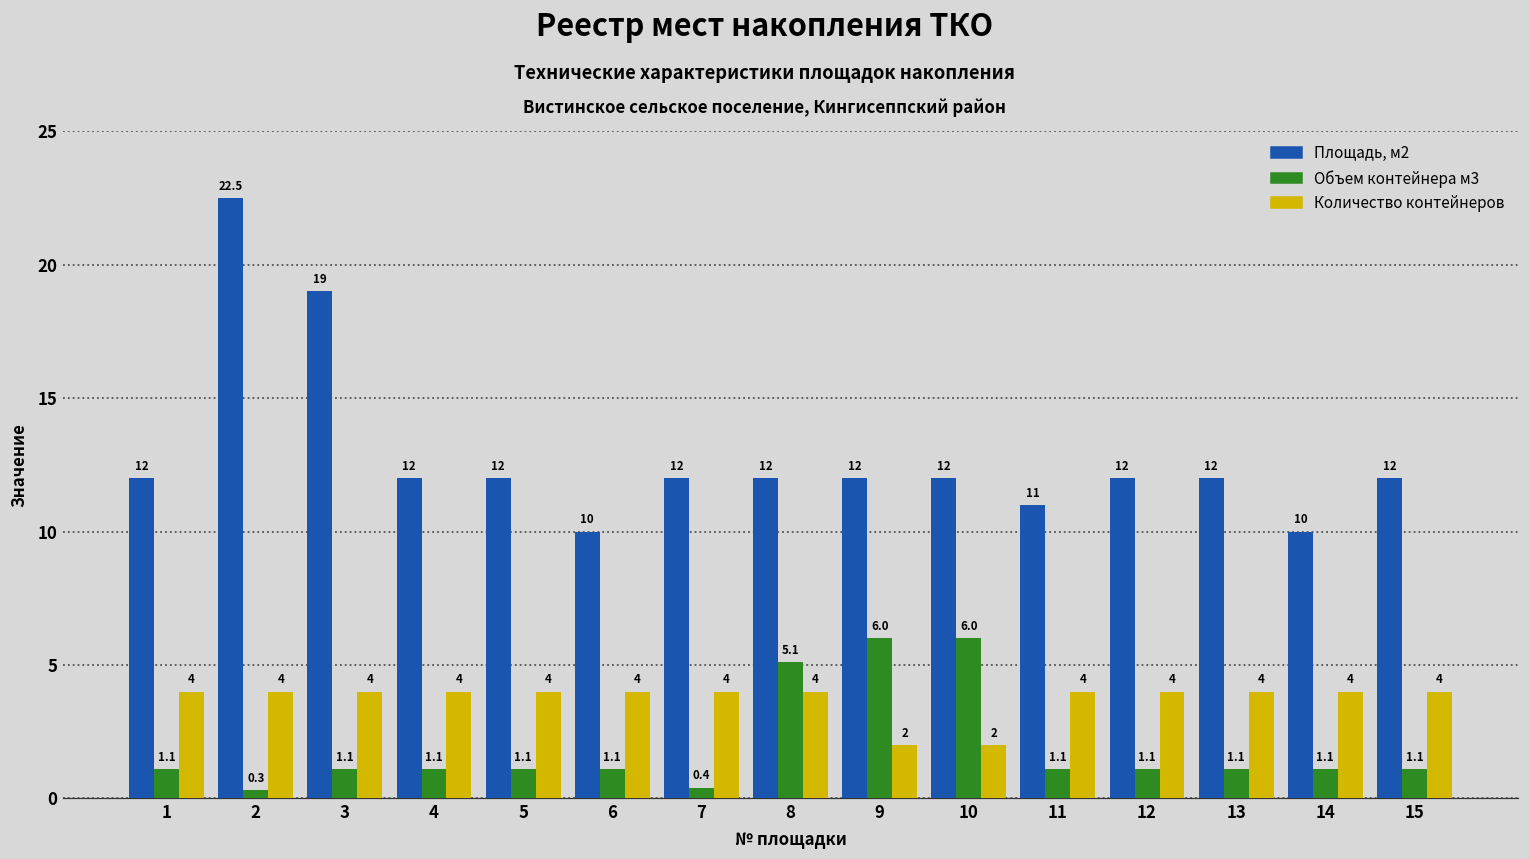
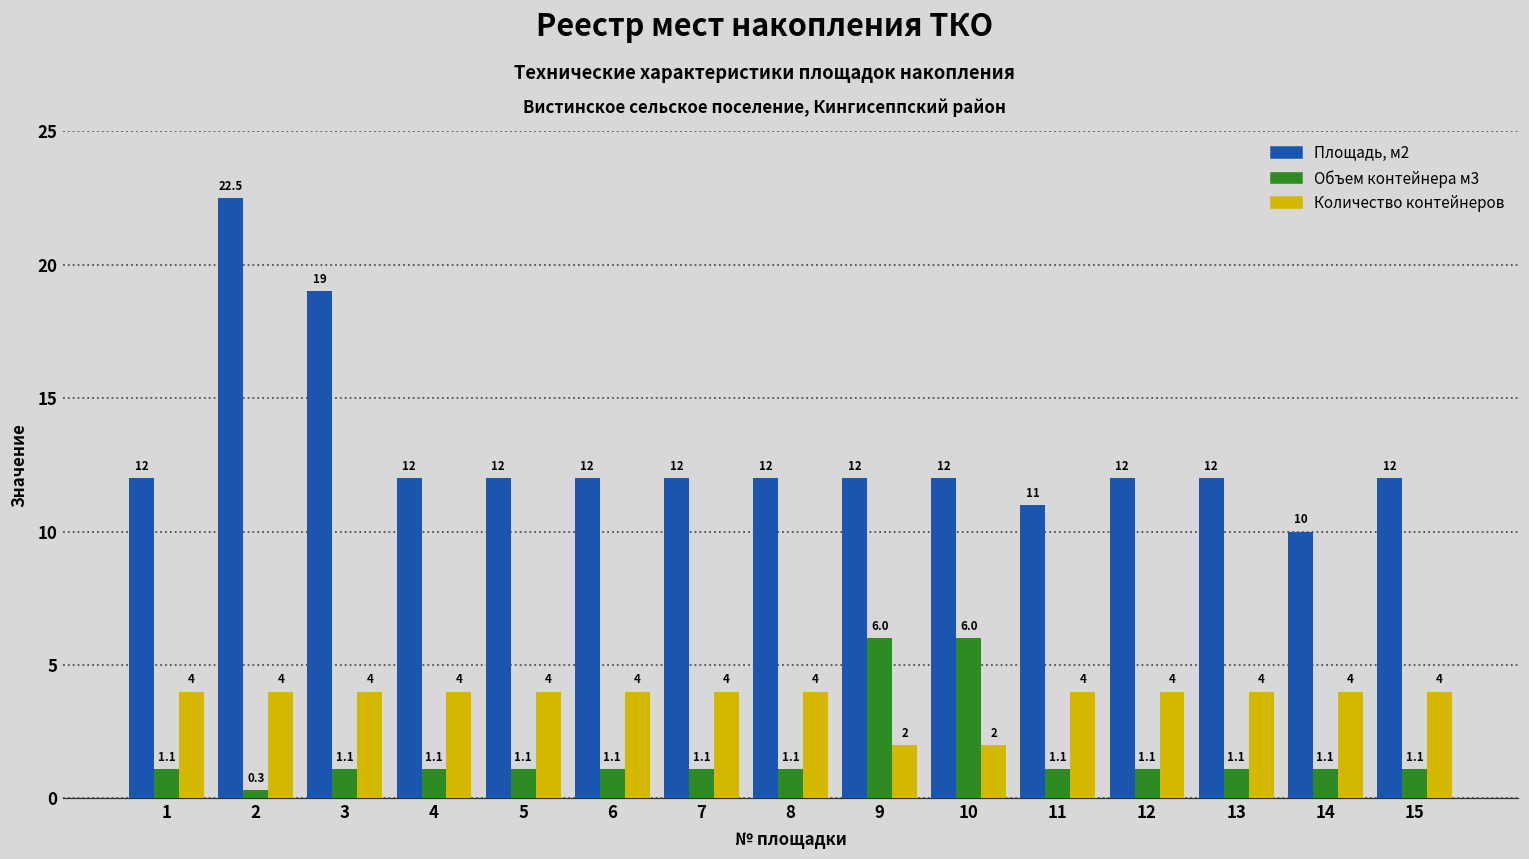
Площадь, м2, 6: 10 -> 12
Объем контейнера м3, 7: 0.4 -> 1.1
Объем контейнера м3, 8: 5.1 -> 1.1
